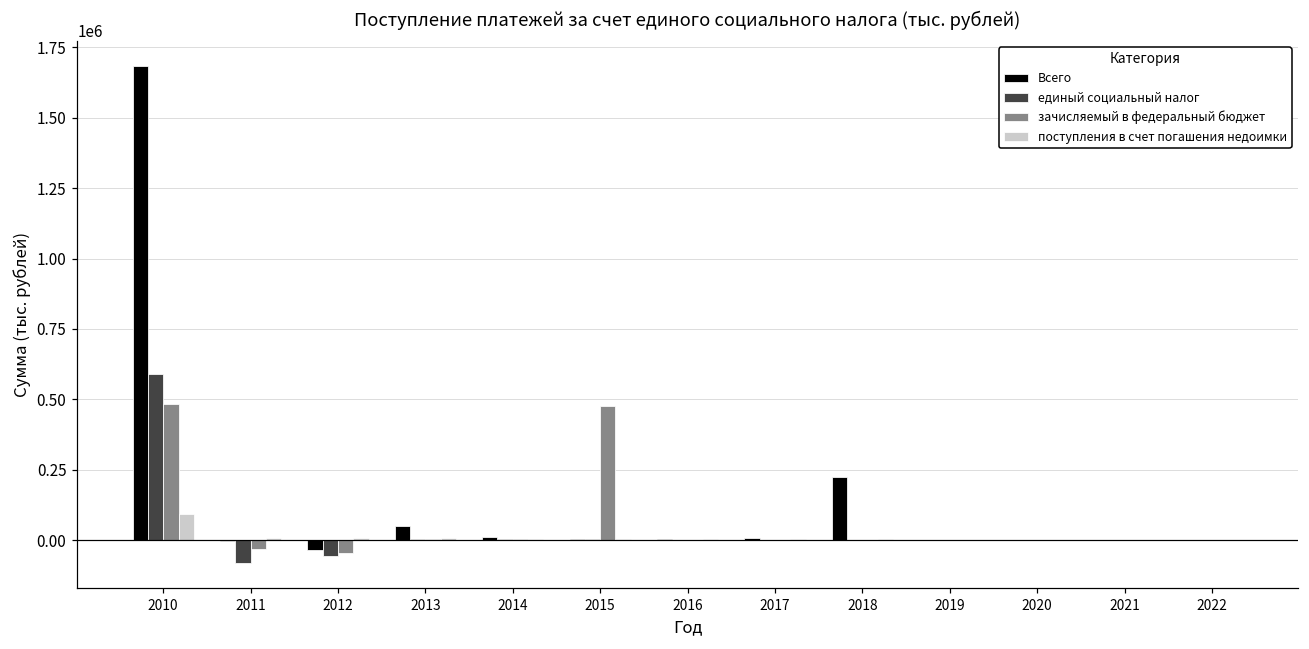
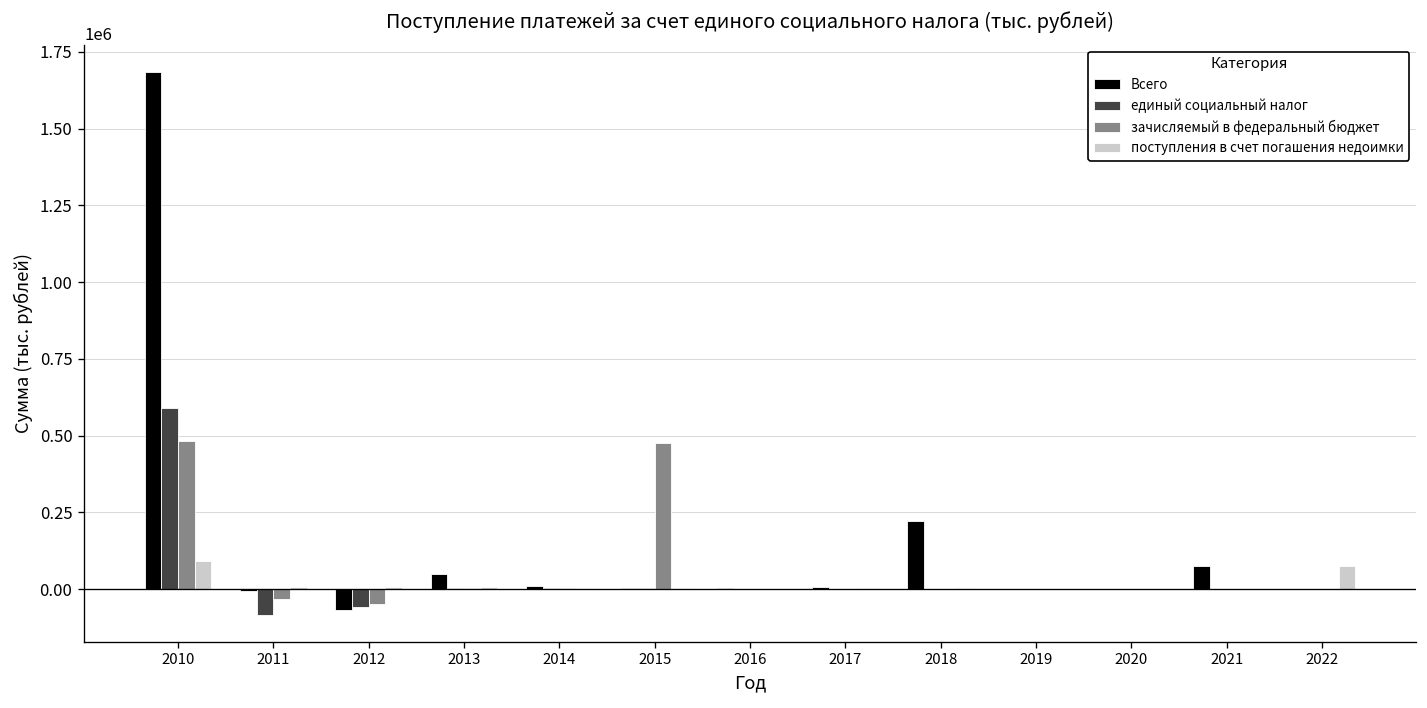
Всего, 2012: -30000 -> -70000
Всего, 2021: 0 -> 70000
поступления в счет погашения недоимки, 2022: 0 -> 80000
